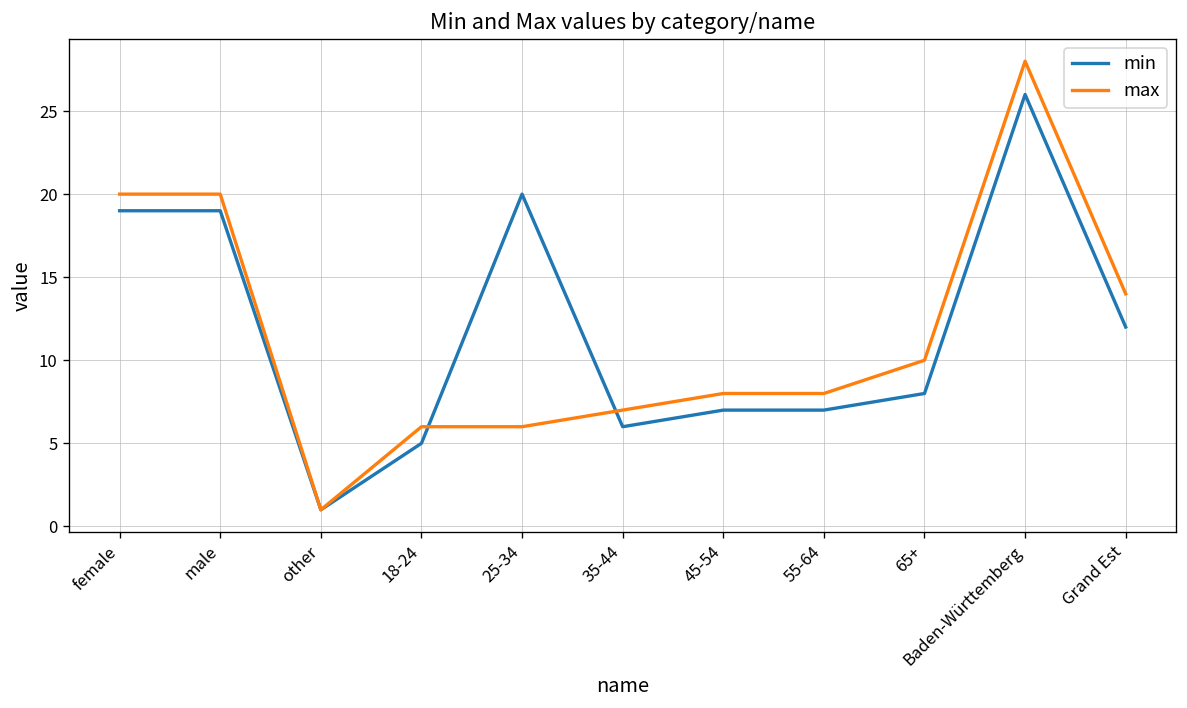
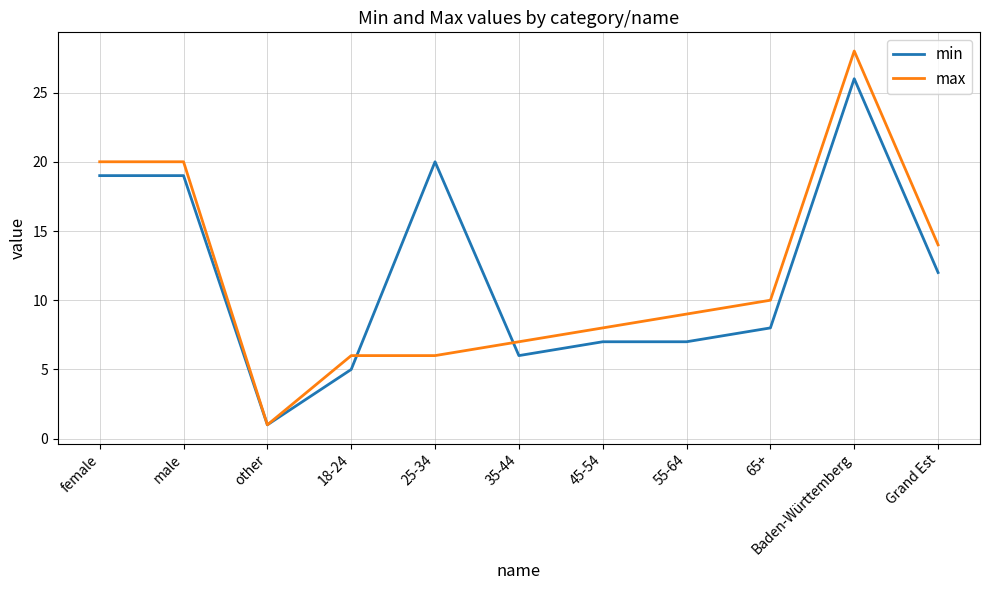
max, 55-64: 8 -> 9
